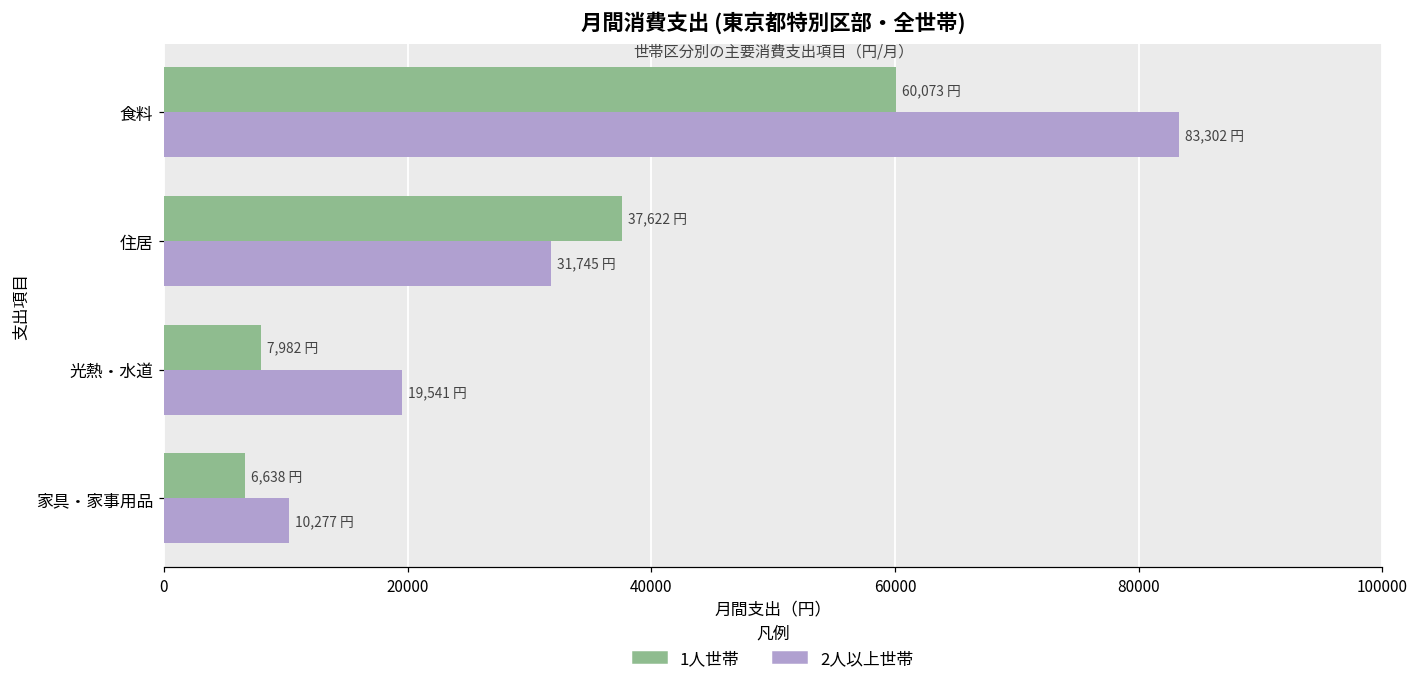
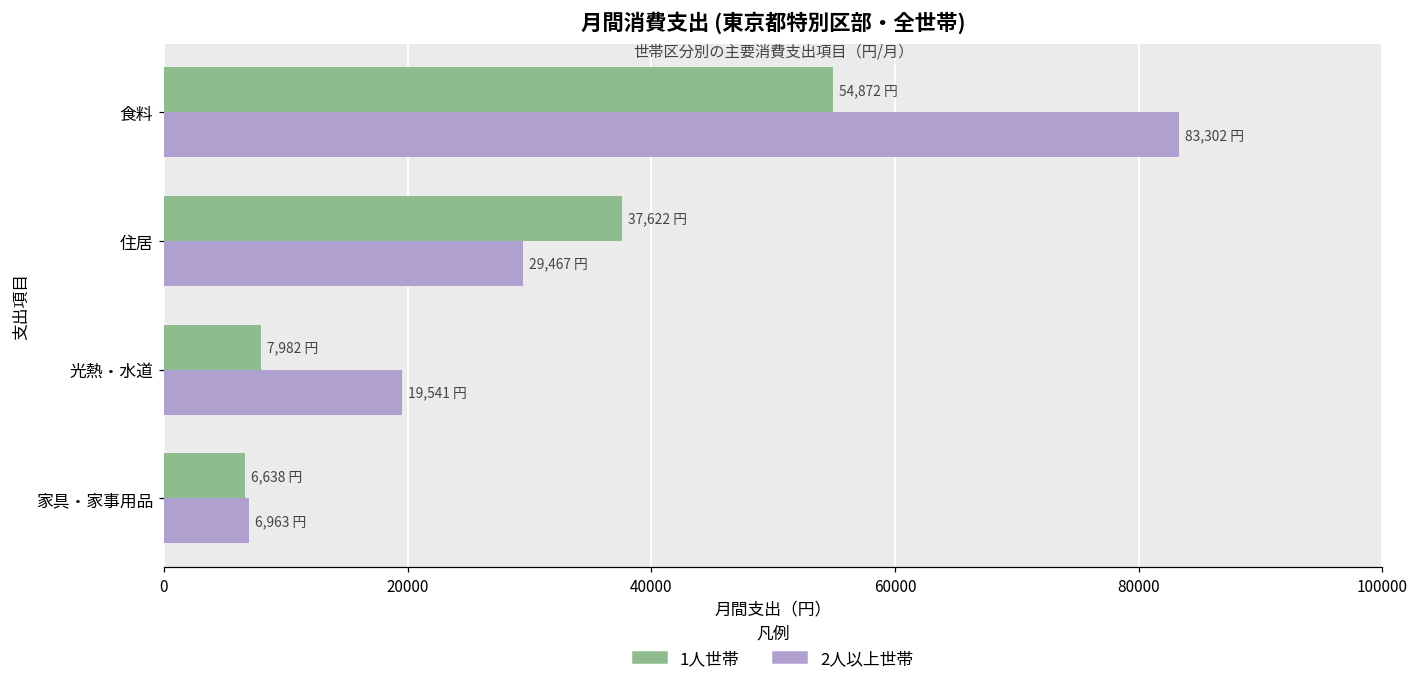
1人世帯, 食料: 60,073 -> 54,872
2人以上世帯, 住居: 31,745 -> 29,467
2人以上世帯, 家具・家事用品: 10,277 -> 6,963
